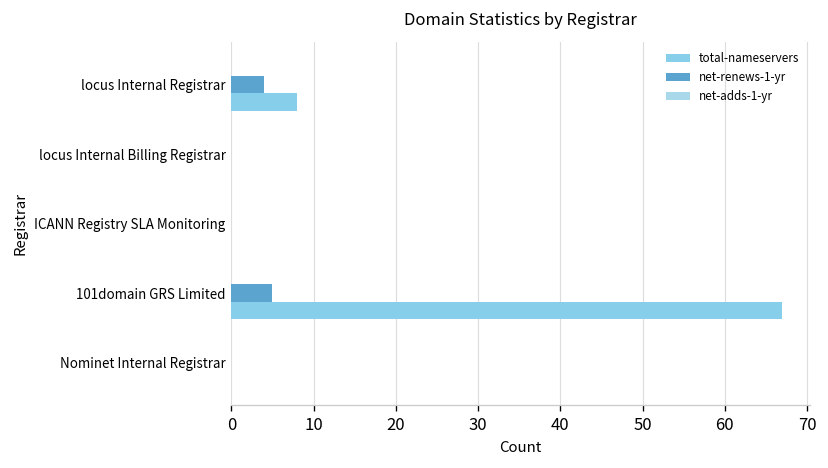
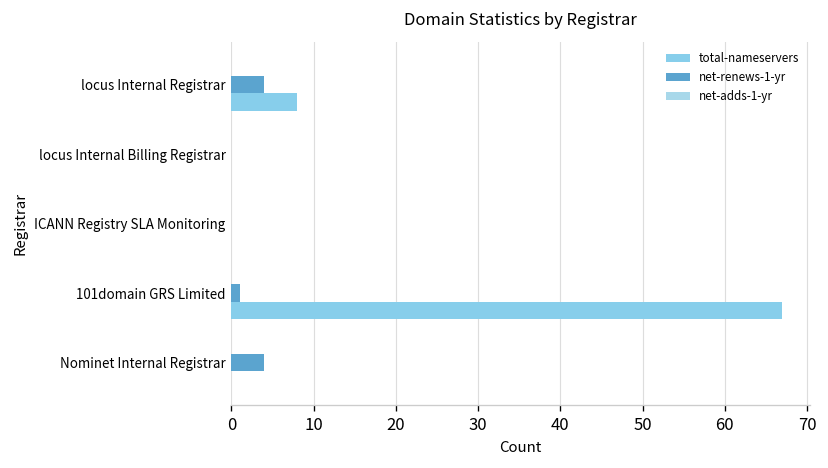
net-renews-1-yr, 101domain GRS Limited: 5 -> 1
net-renews-1-yr, Nominet Internal Registrar: 0 -> 4
